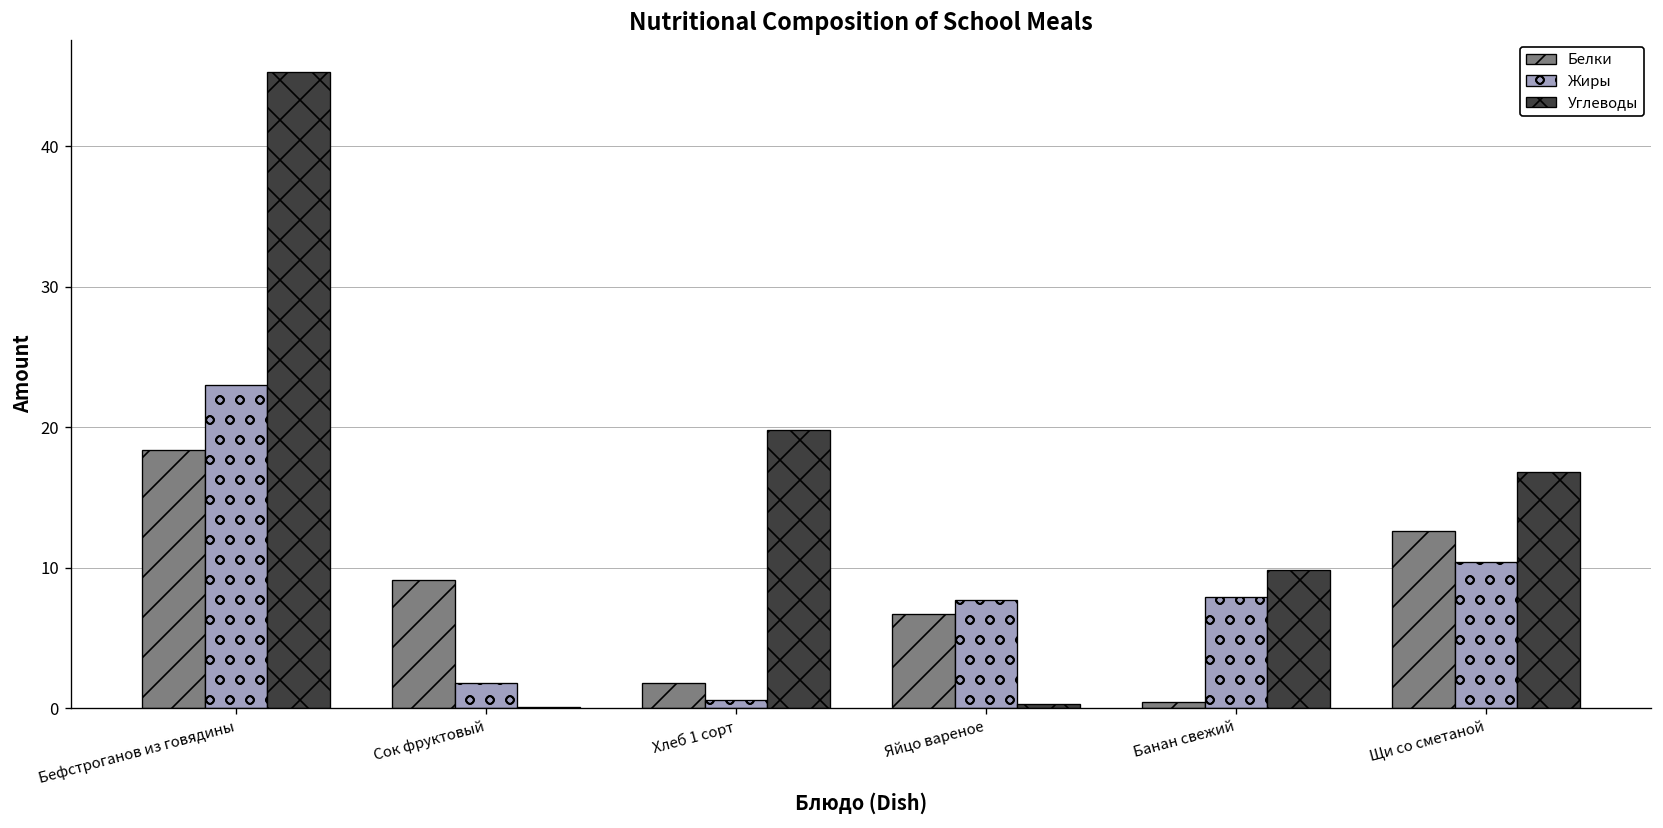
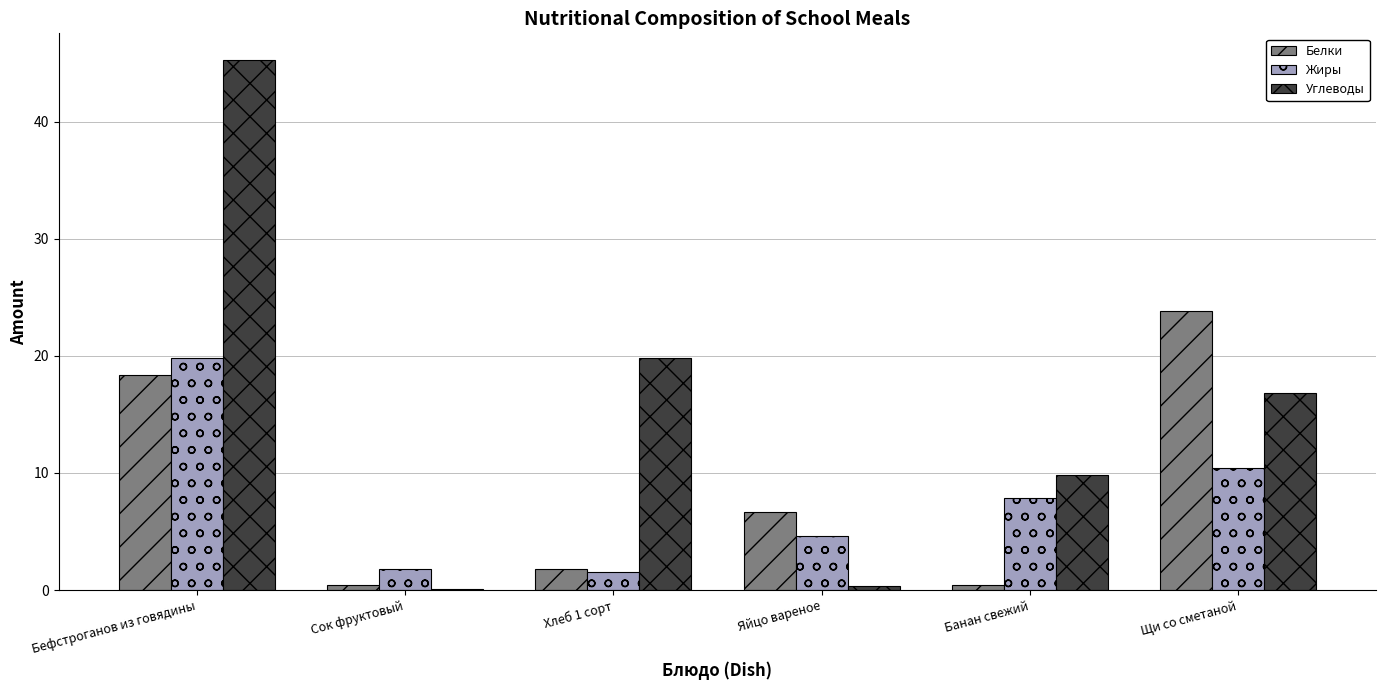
Жиры, Бефстроганов из говядины: 23.0 -> 19.8
Белки, Сок фруктовый: 9.1 -> 0.4
Жиры, Хлеб 1 сорт: 0.6 -> 1.5
Жиры, Яйцо вареное: 7.7 -> 4.6
Белки, Щи со сметаной: 12.6 -> 23.8
